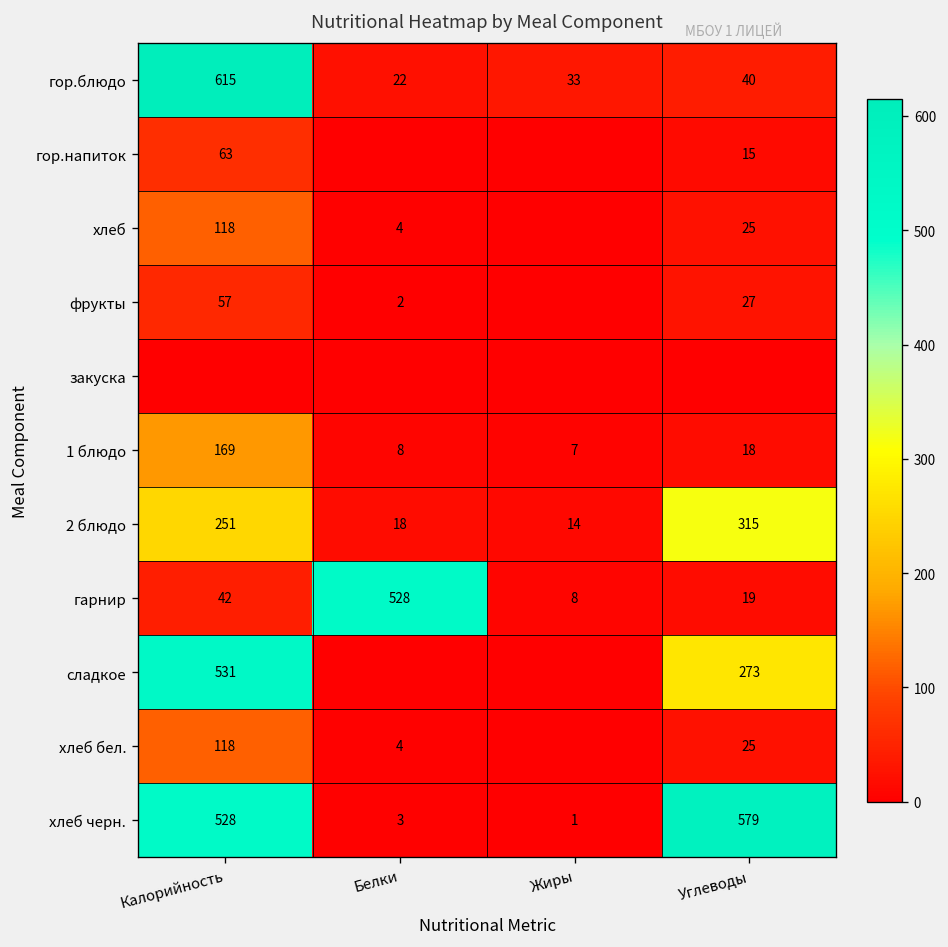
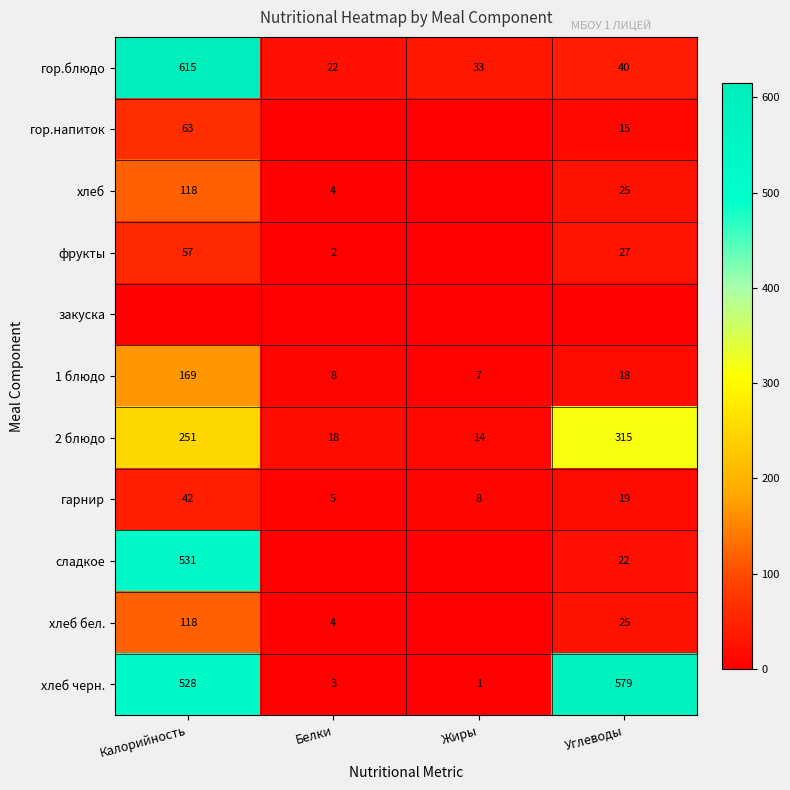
гарнир, Белки: 528 -> 5
сладкое, Углеводы: 273 -> 22
